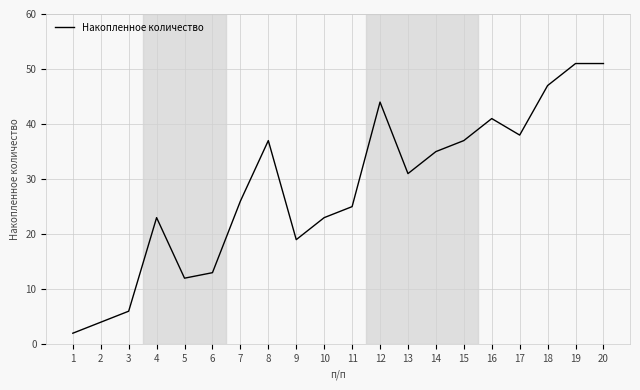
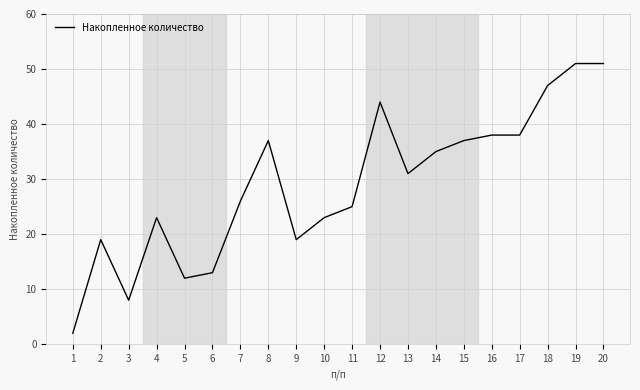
2: 4 -> 19
3: 6 -> 8
16: 41 -> 38
